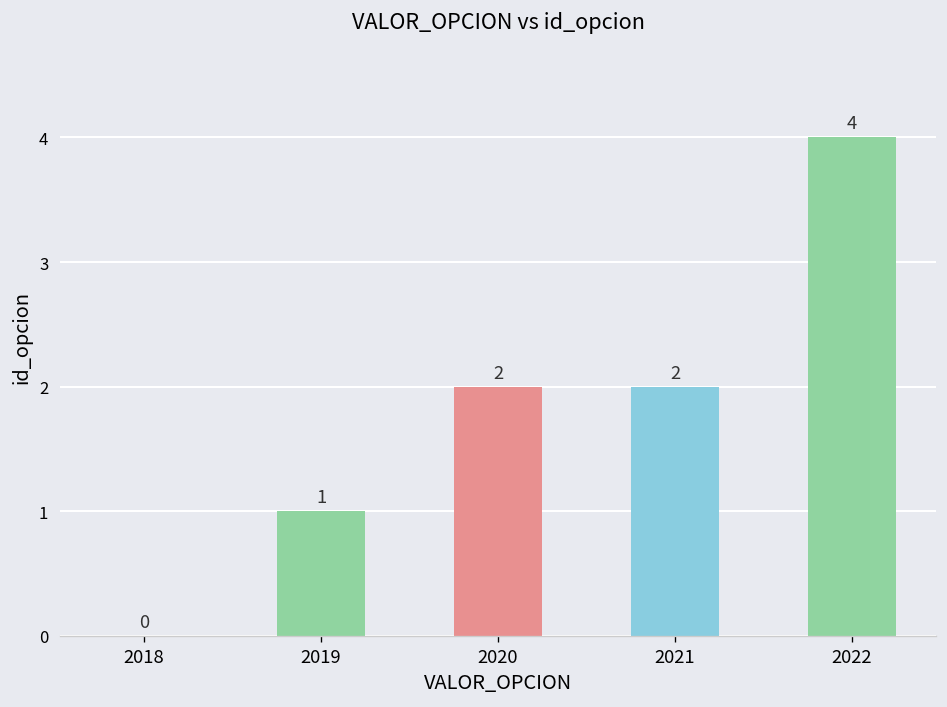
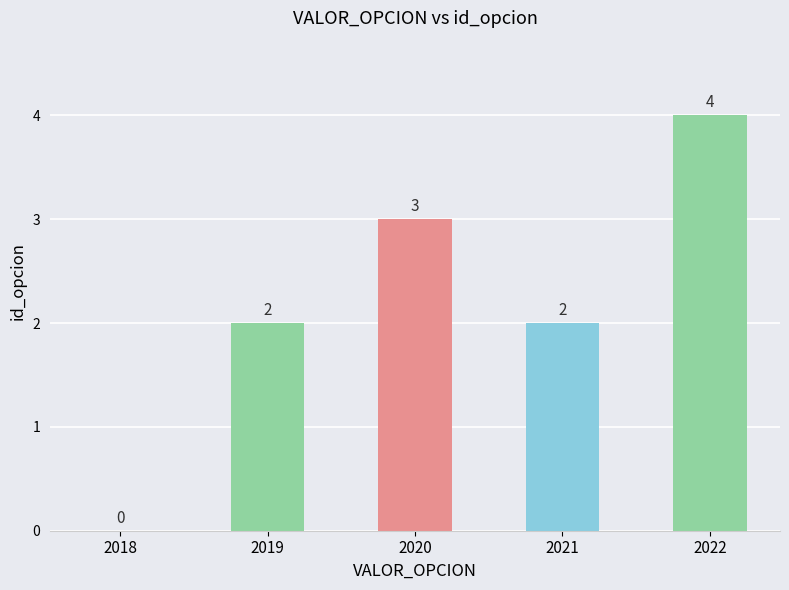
2019: 1 -> 2
2020: 2 -> 3
